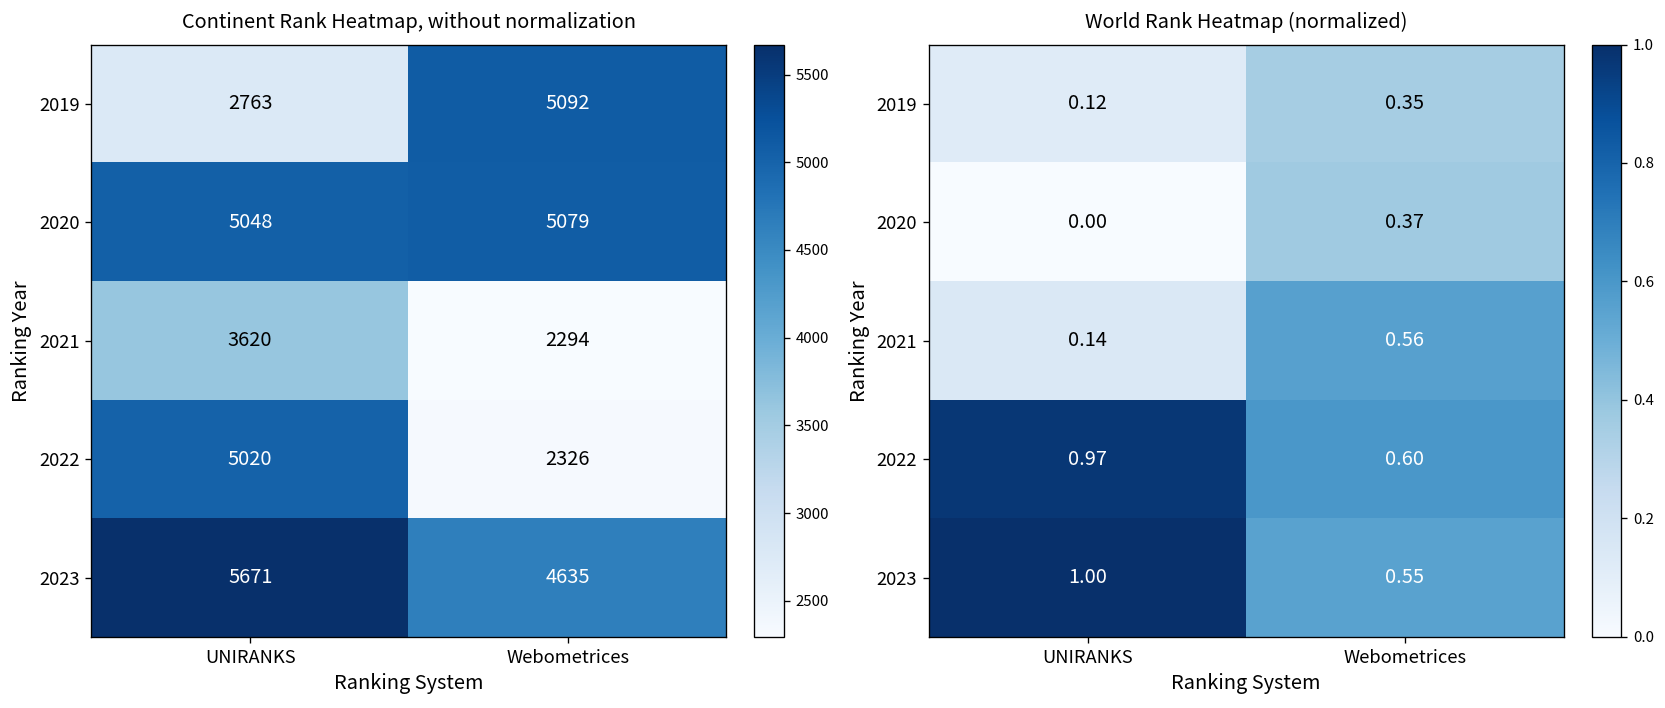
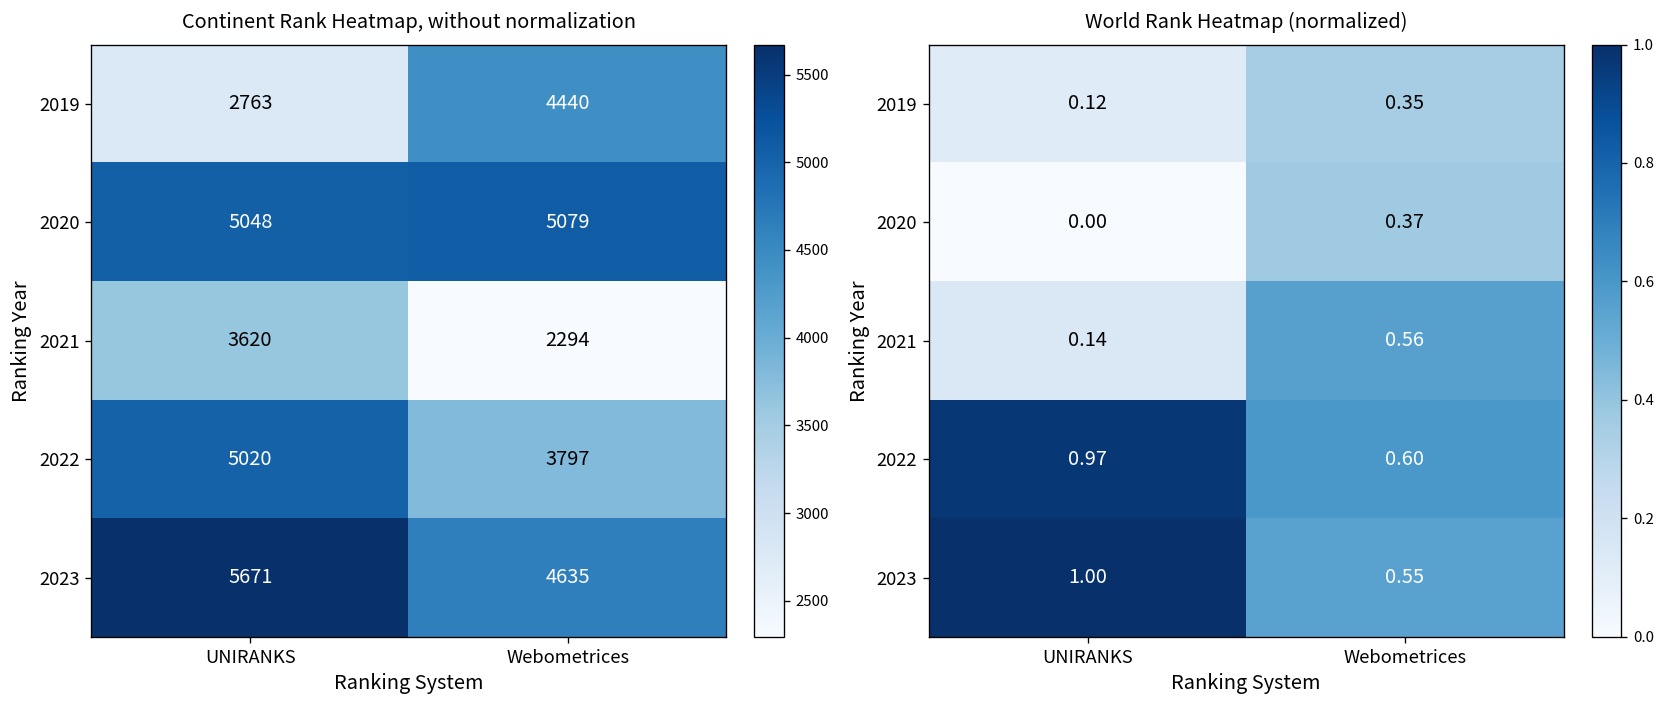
Continent Rank Heatmap, without normalization, 2019, Webometrices: 5092 -> 4440
Continent Rank Heatmap, without normalization, 2022, Webometrices: 2326 -> 3797
